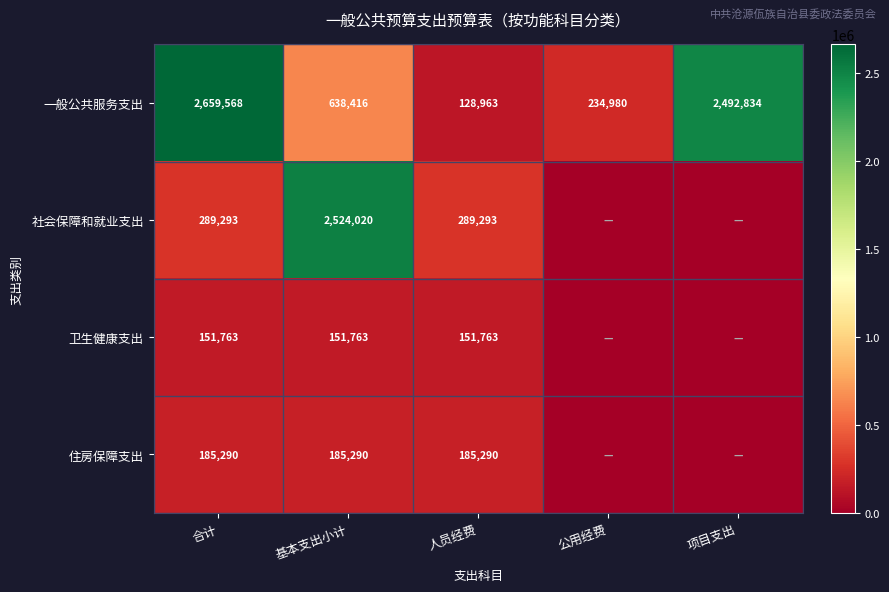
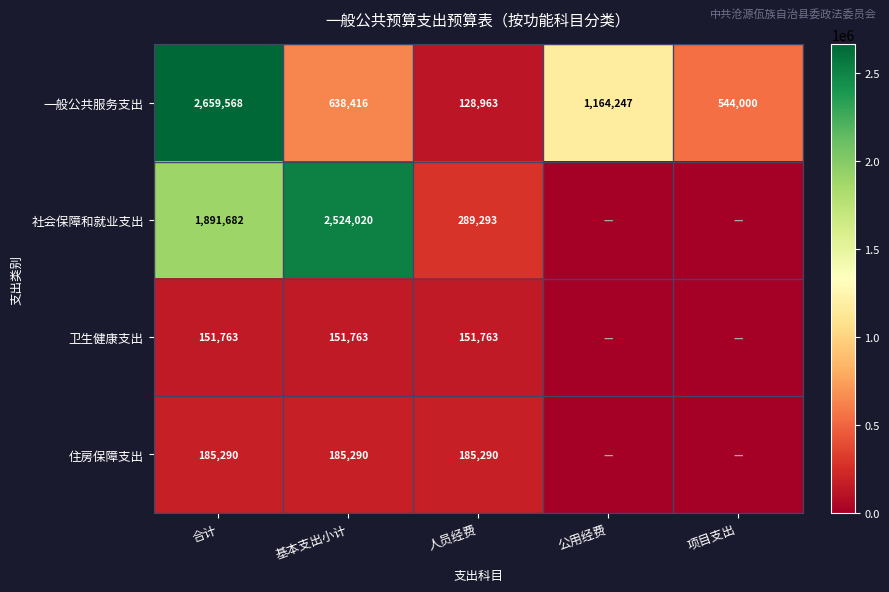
一般公共服务支出, 公用经费: 234,980 -> 1,164,247
一般公共服务支出, 项目支出: 2,492,834 -> 544,000
社会保障和就业支出, 合计: 289,293 -> 1,891,682
